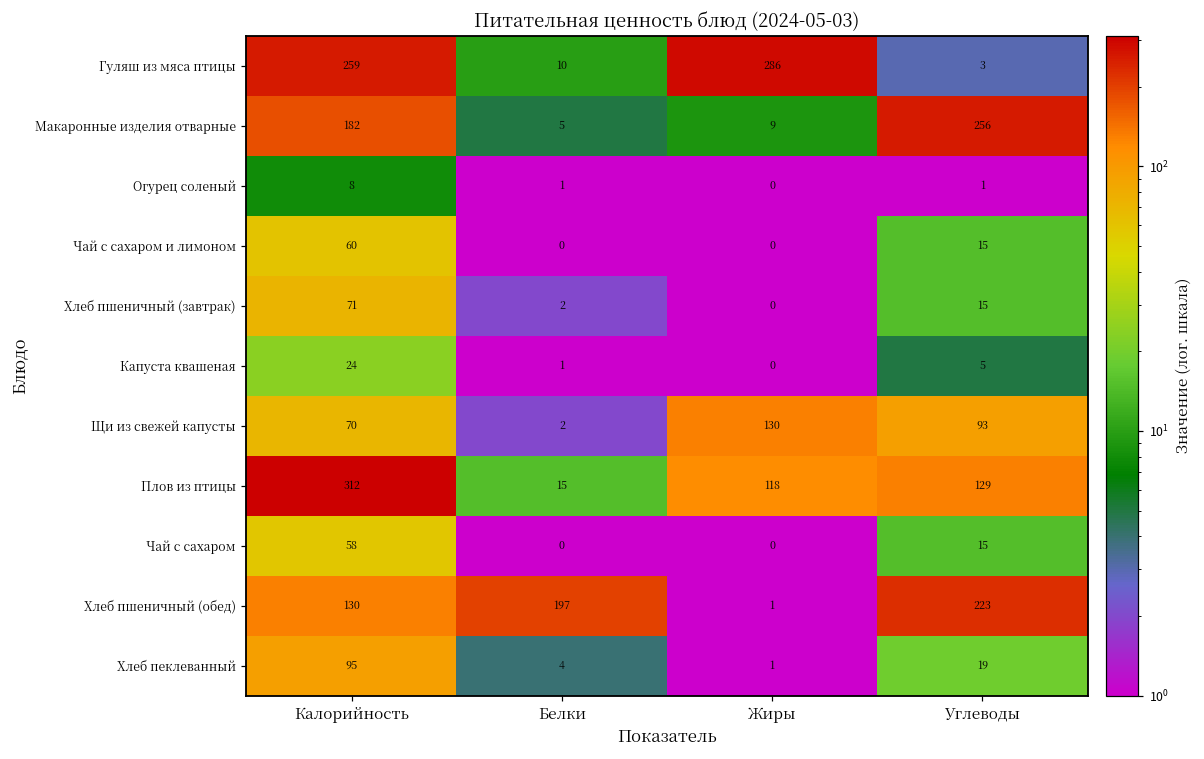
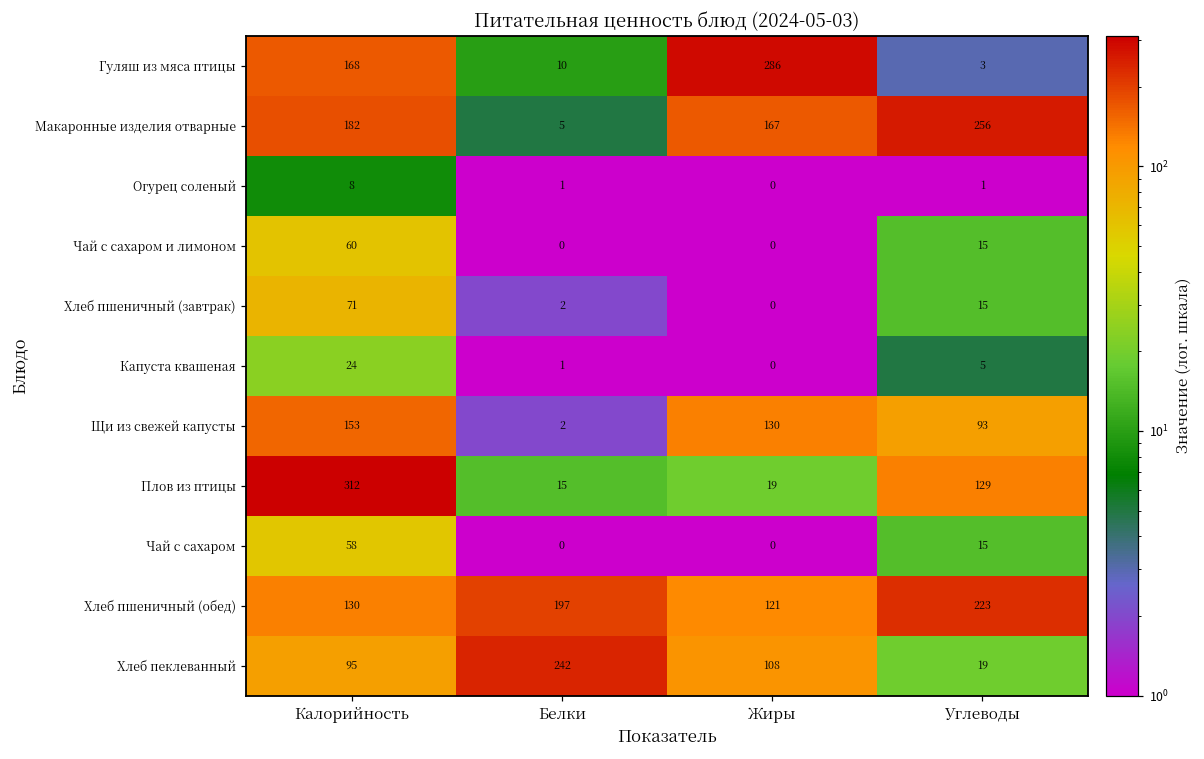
Гуляш из мяса птицы, Калорийность: 259 -> 168
Макаронные изделия отварные, Жиры: 9 -> 167
Щи из свежей капусты, Калорийность: 70 -> 153
Плов из птицы, Жиры: 118 -> 19
Хлеб пшеничный (обед), Жиры: 1 -> 121
Хлеб пеклеванный, Белки: 4 -> 242
Хлеб пеклеванный, Жиры: 1 -> 108
